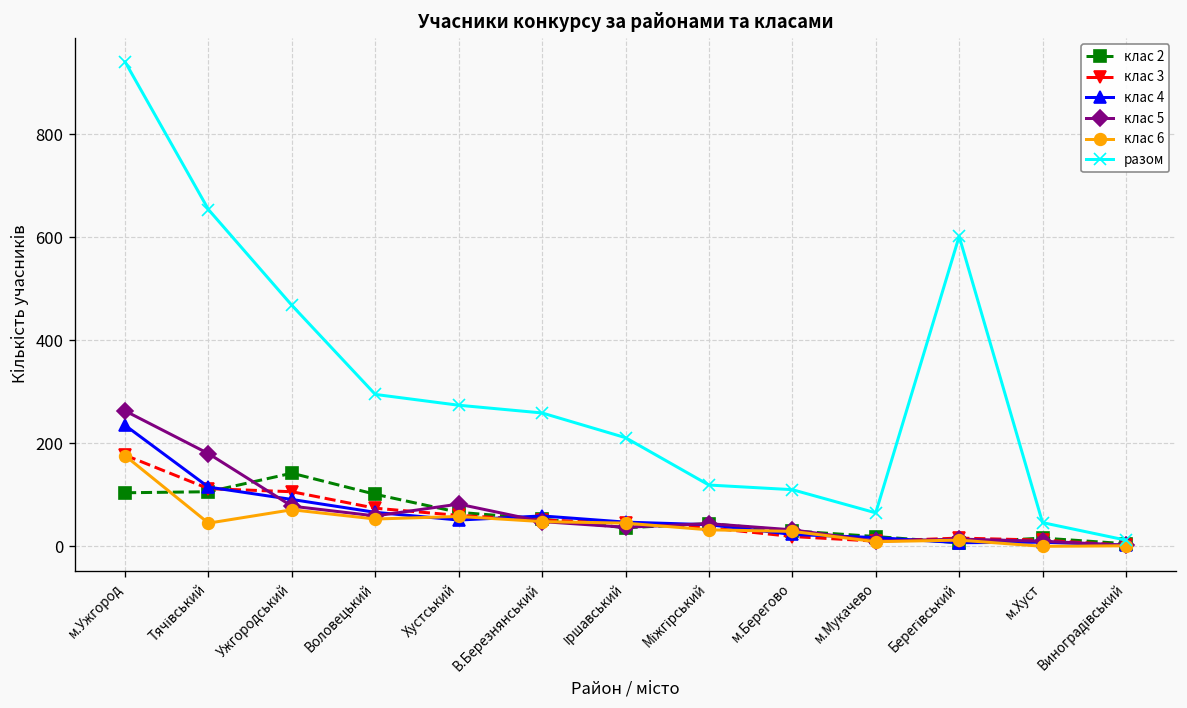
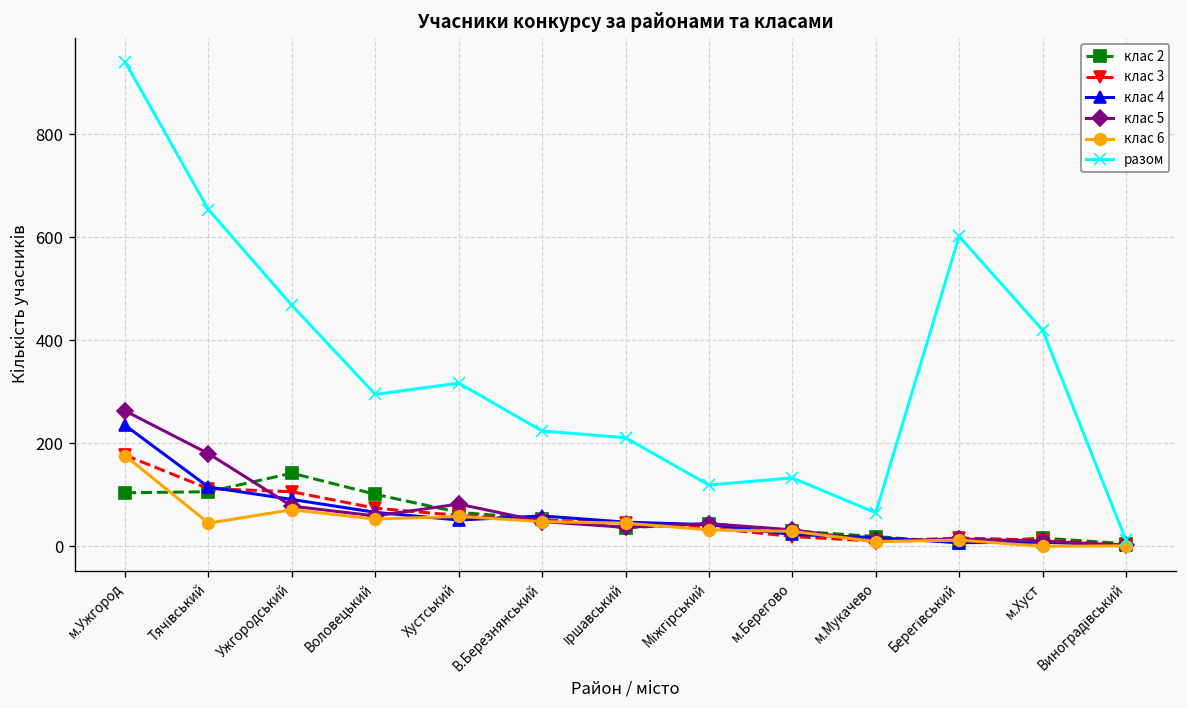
разом, Хустський: 270 -> 320
разом, В.Березнянський: 260 -> 220
разом, м.Берегово: 110 -> 130
разом, м.Хуст: 50 -> 420
